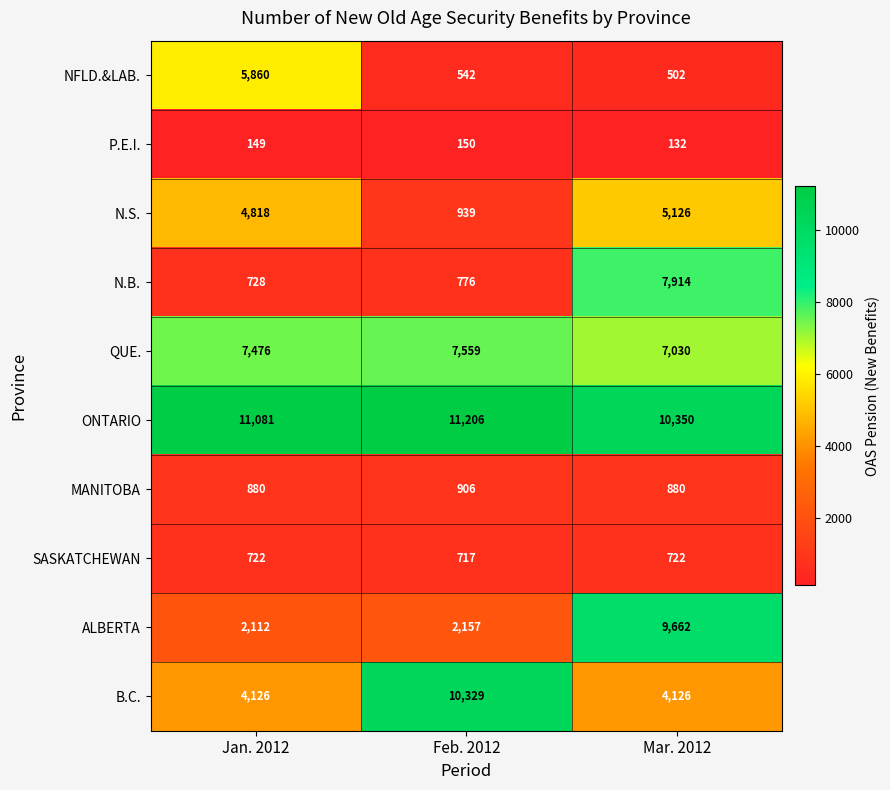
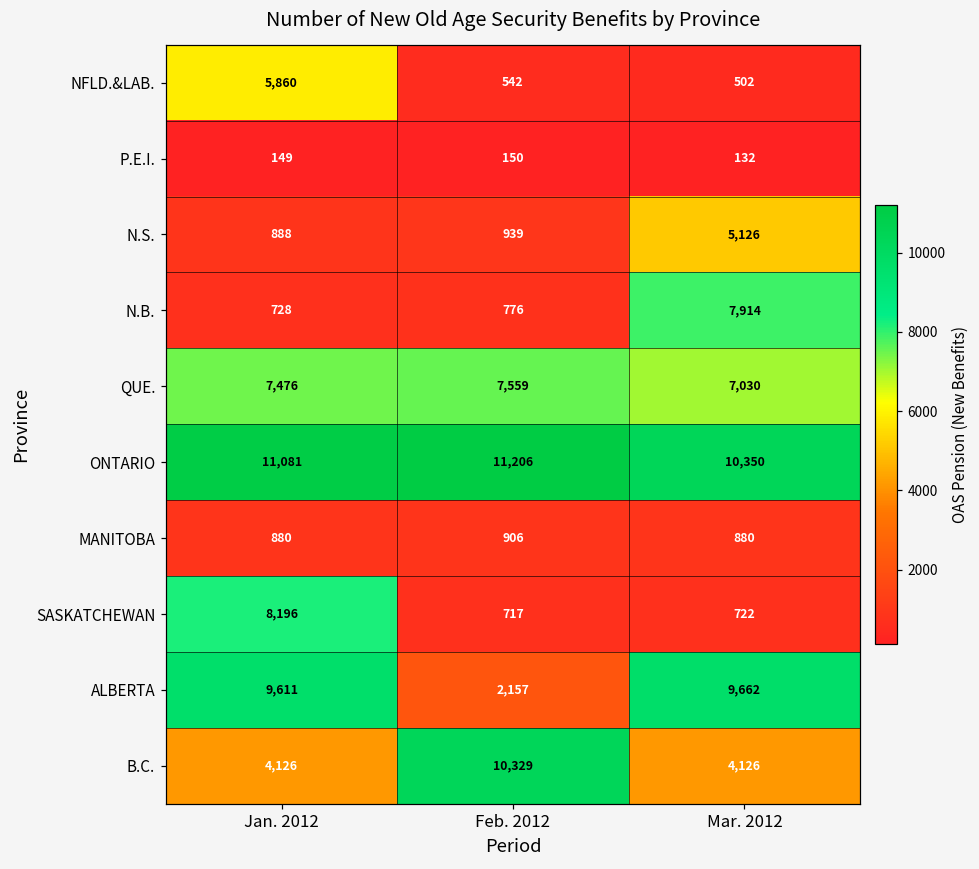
N.S., Jan. 2012: 4,818 -> 888
SASKATCHEWAN, Jan. 2012: 722 -> 8,196
ALBERTA, Jan. 2012: 2,112 -> 9,611
